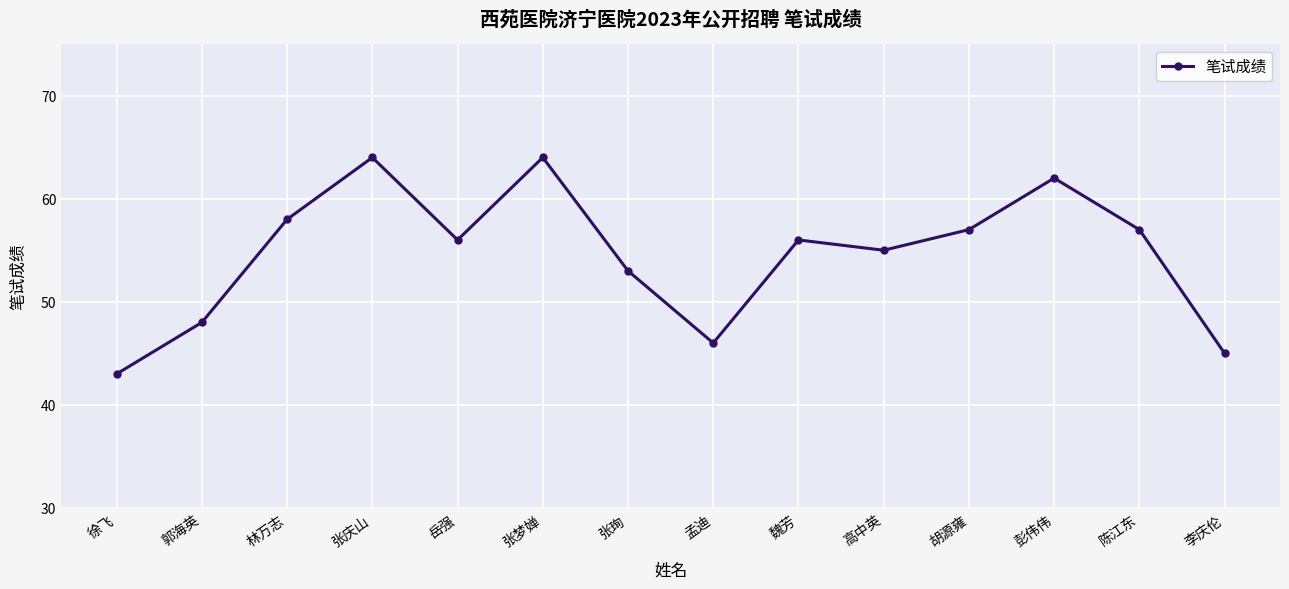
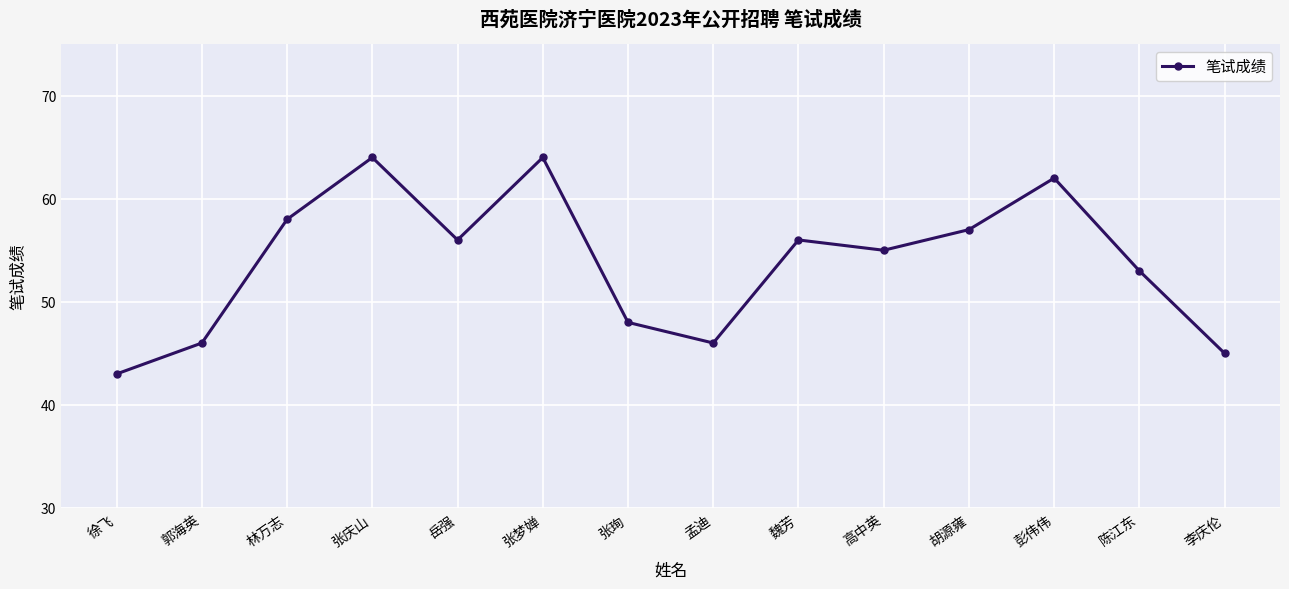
郭海英: 48 -> 46
张珣: 53 -> 48
陈江东: 57 -> 53
